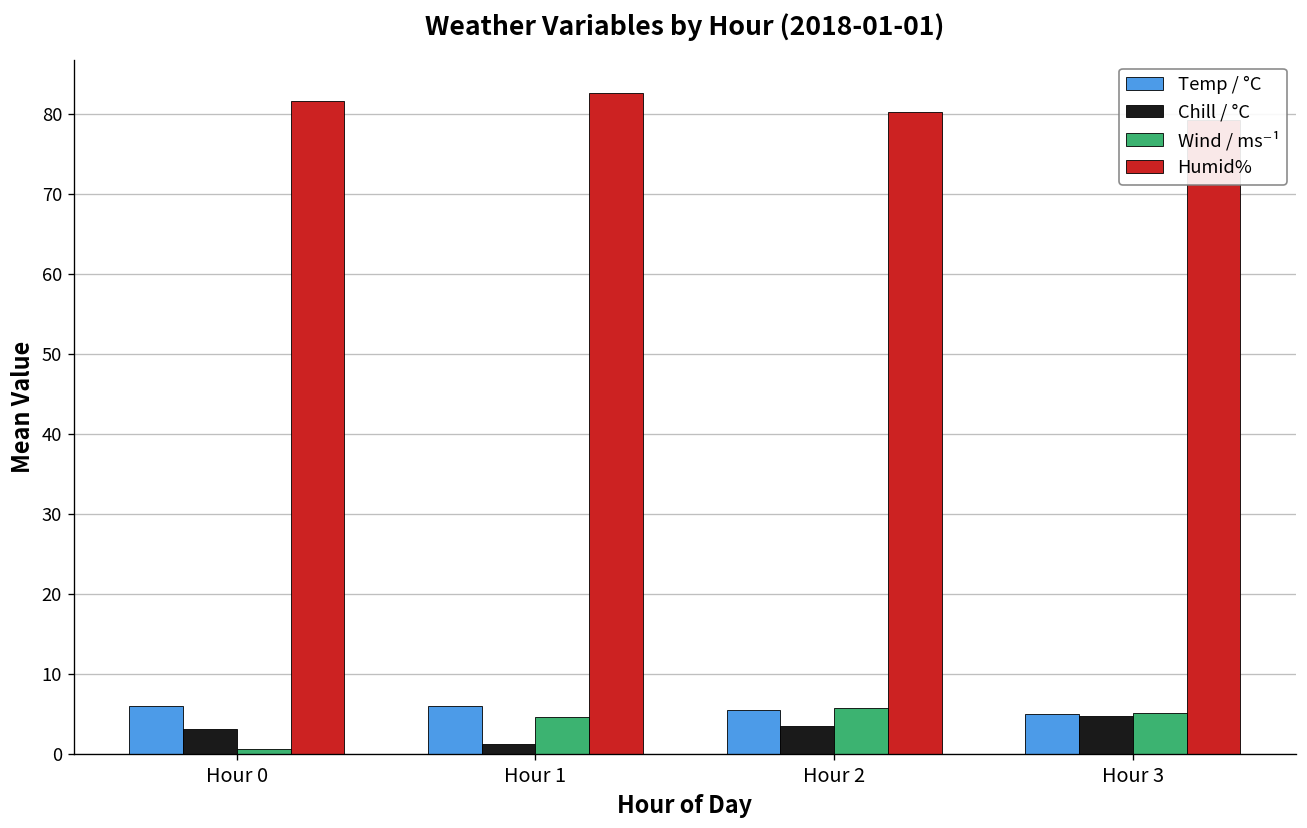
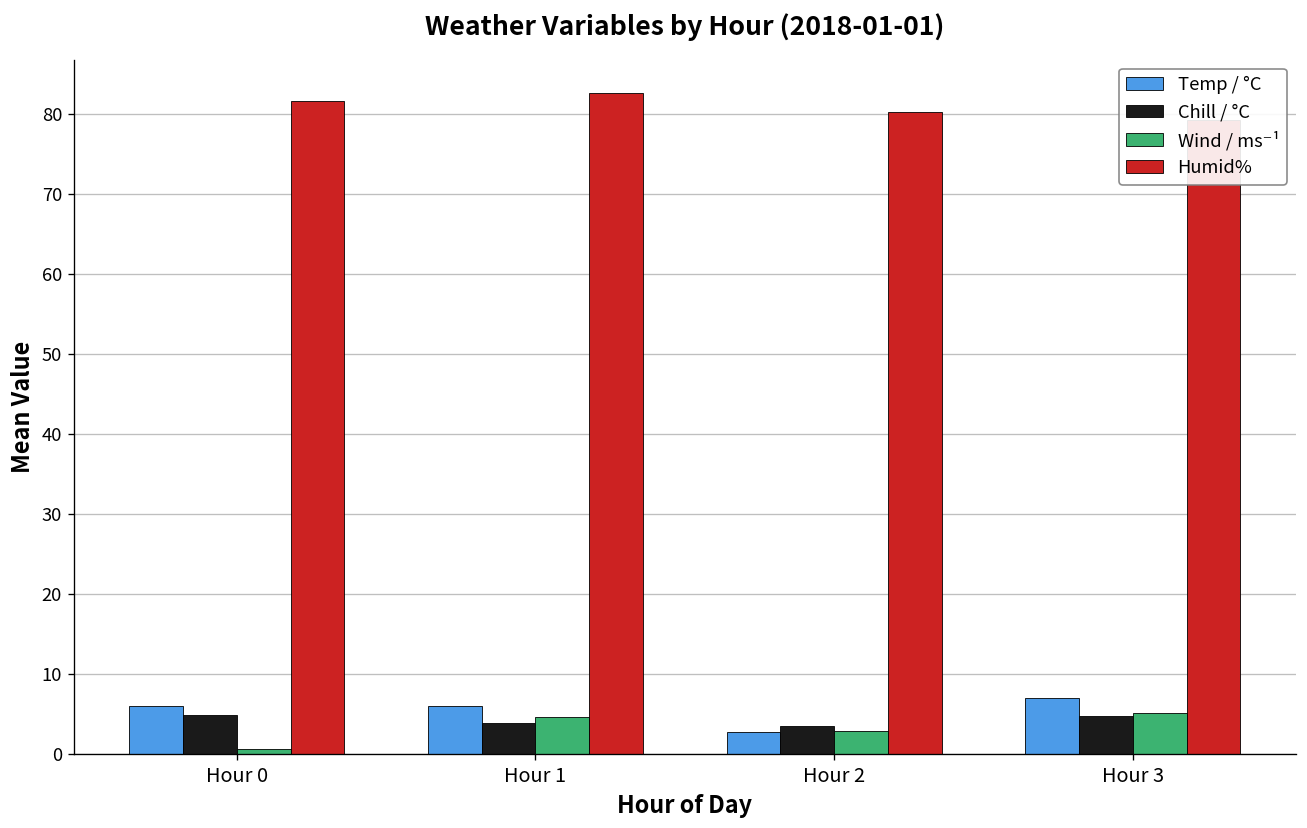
Chill / °C, Hour 0: 3 -> 5
Chill / °C, Hour 1: 1 -> 4
Temp / °C, Hour 2: 6 -> 3
Wind / ms⁻¹, Hour 2: 6 -> 3
Temp / °C, Hour 3: 5 -> 7
